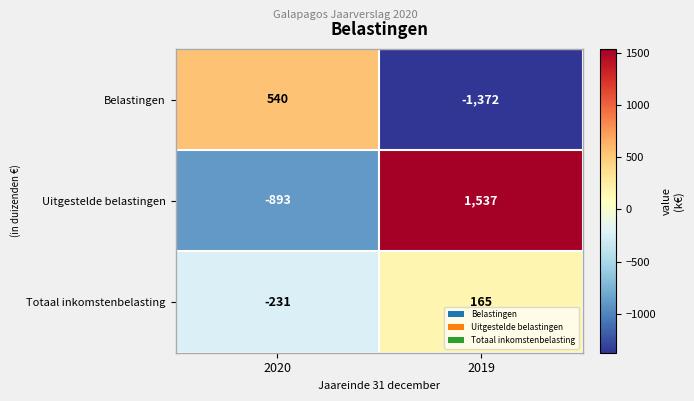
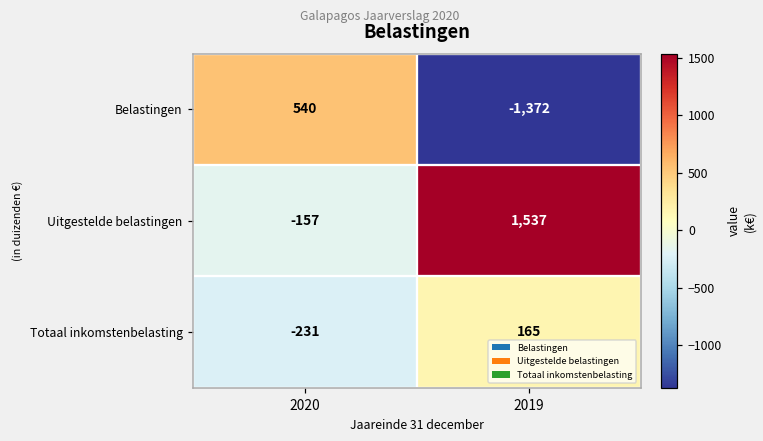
Uitgestelde belastingen, 2020: -893 -> -157
